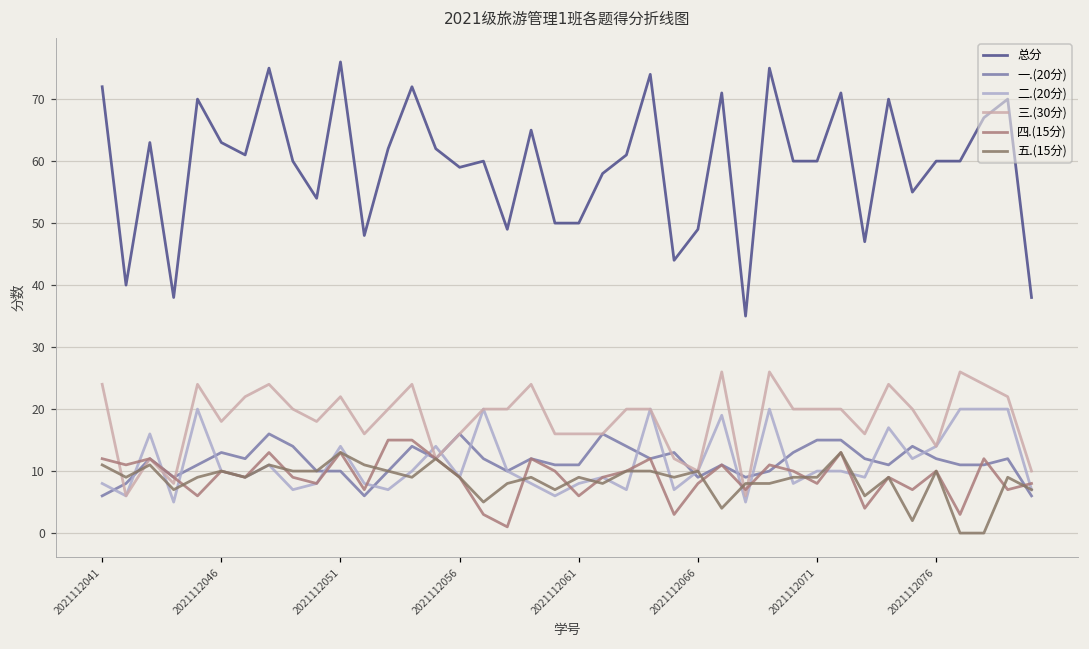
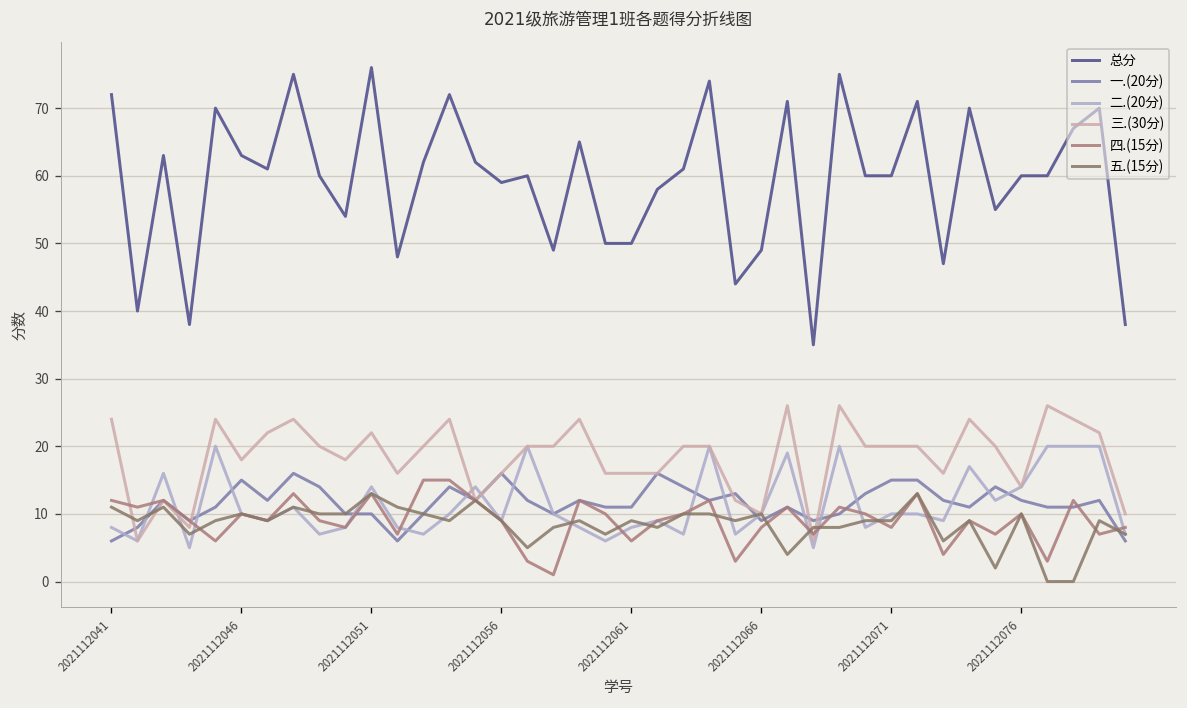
一.(20分), 2021112046: 13 -> 15
